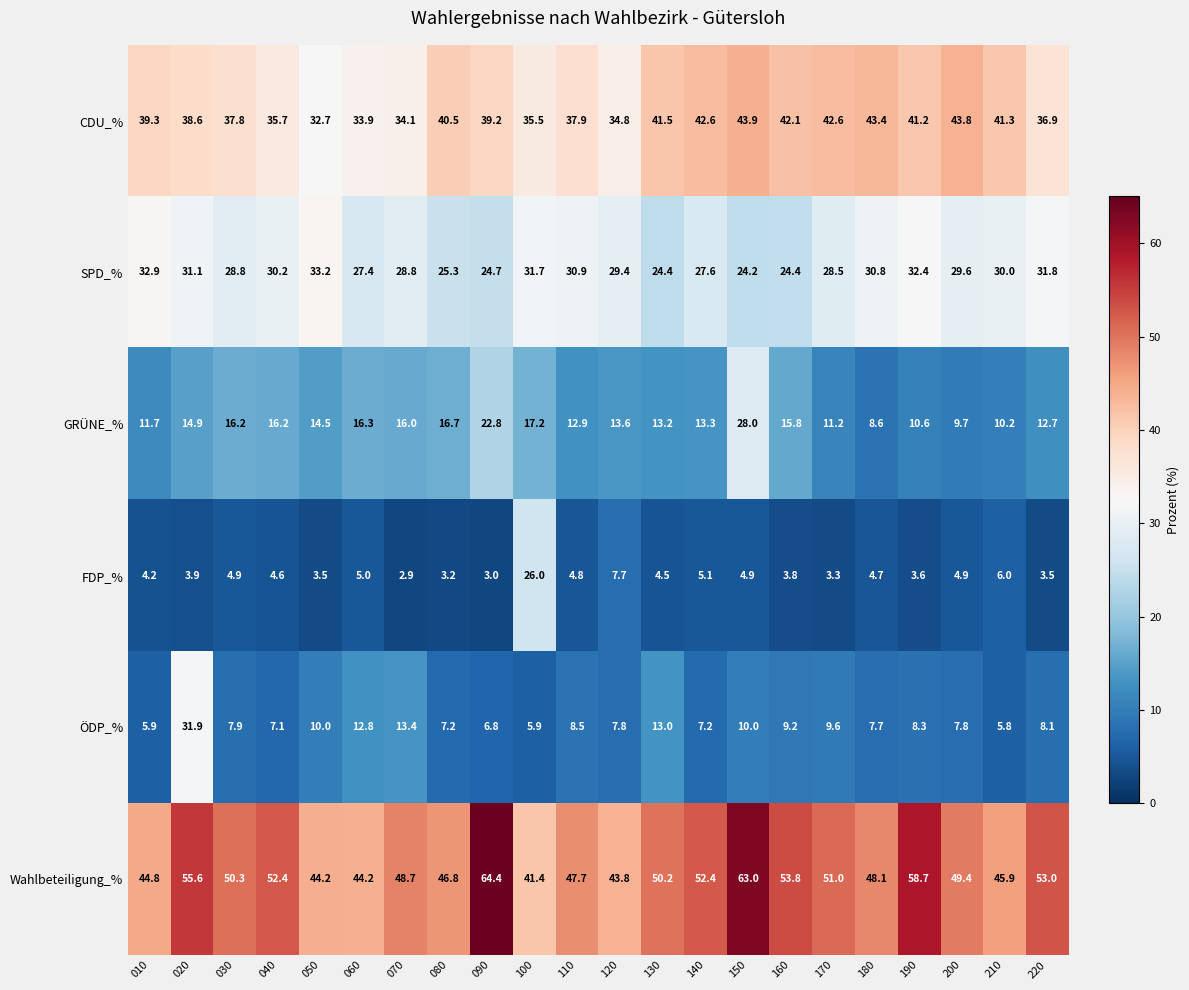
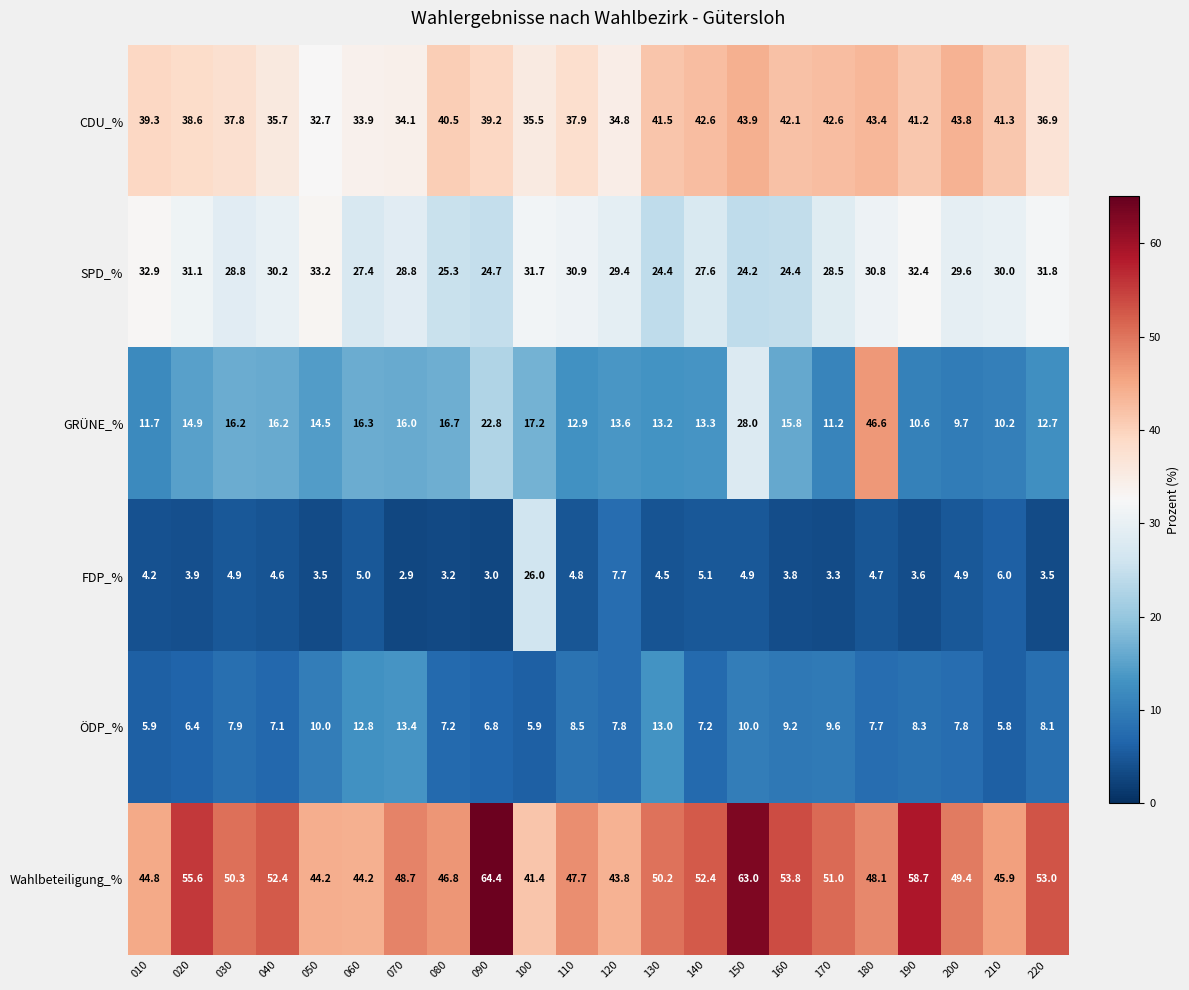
GRÜNE_%, 180: 8.6 -> 46.6
ÖDP_%, 020: 31.9 -> 6.4
